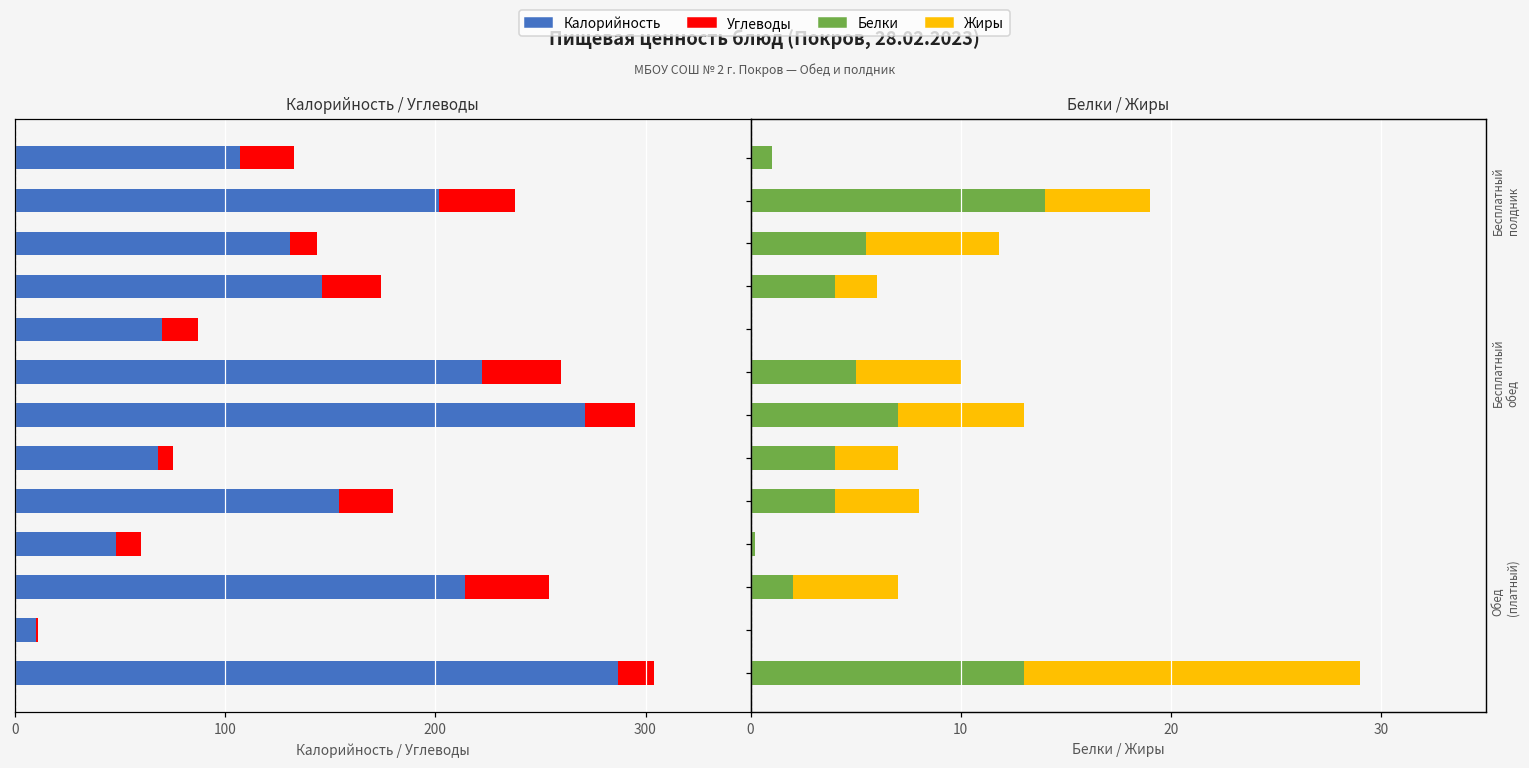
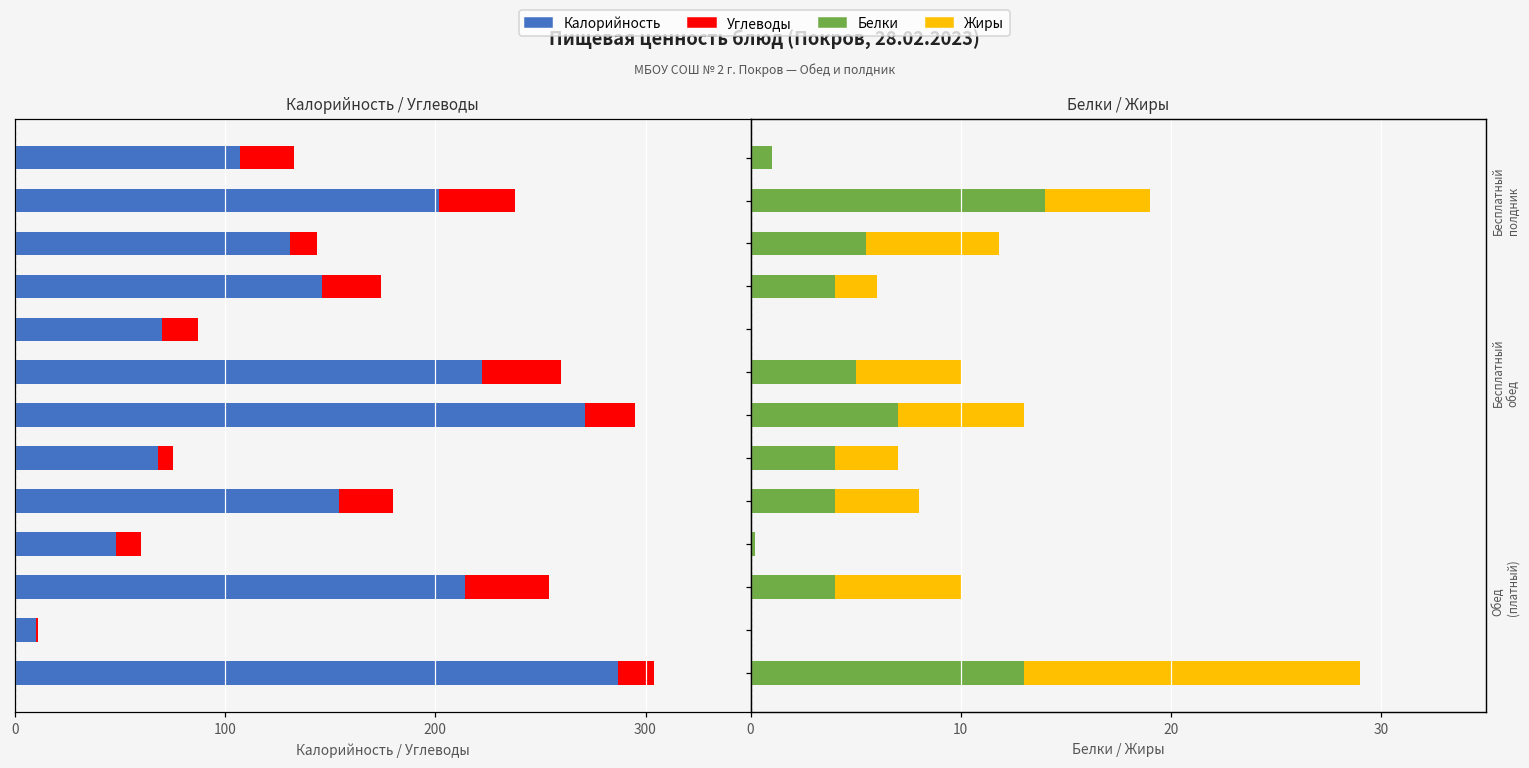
Белки / Жиры, Белки, Обед (платный): 2 -> 4
Белки / Жиры, Жиры, Обед (платный): 5 -> 6
